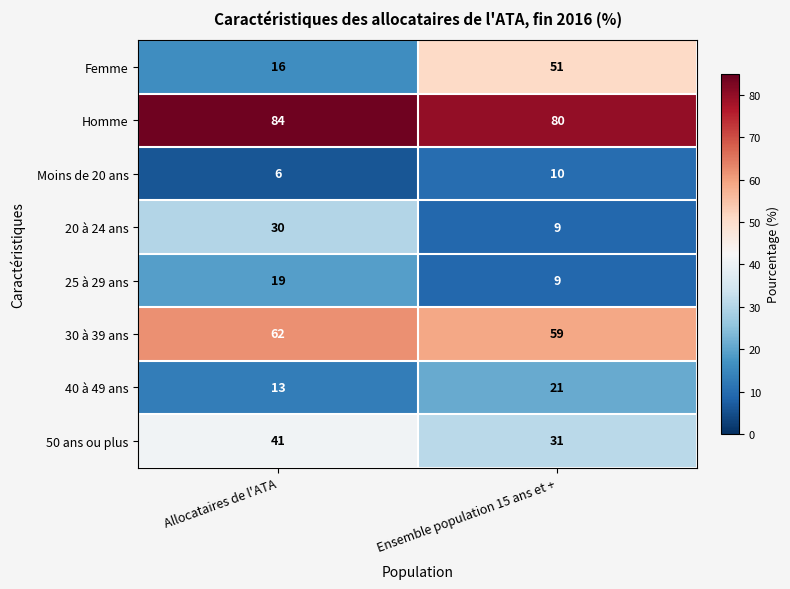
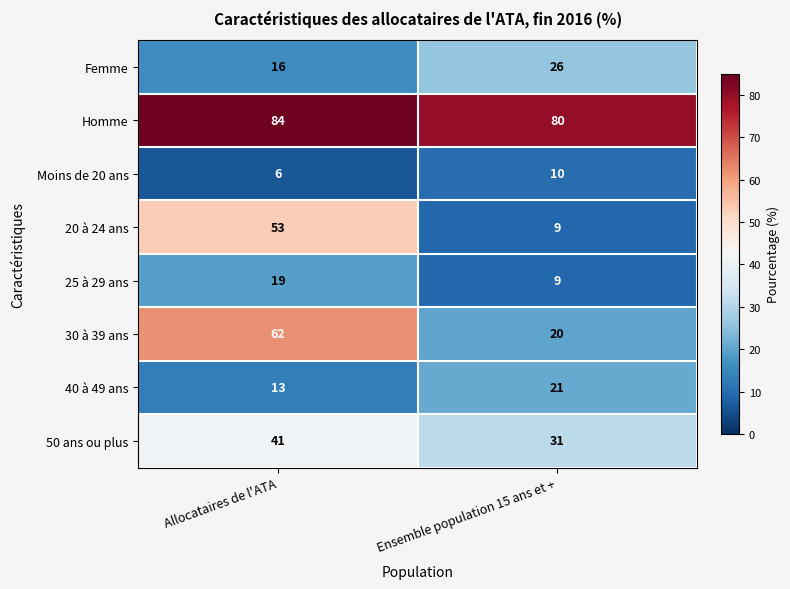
Femme, Ensemble population 15 ans et +: 51 -> 26
20 à 24 ans, Allocataires de l'ATA: 30 -> 53
30 à 39 ans, Ensemble population 15 ans et +: 59 -> 20
